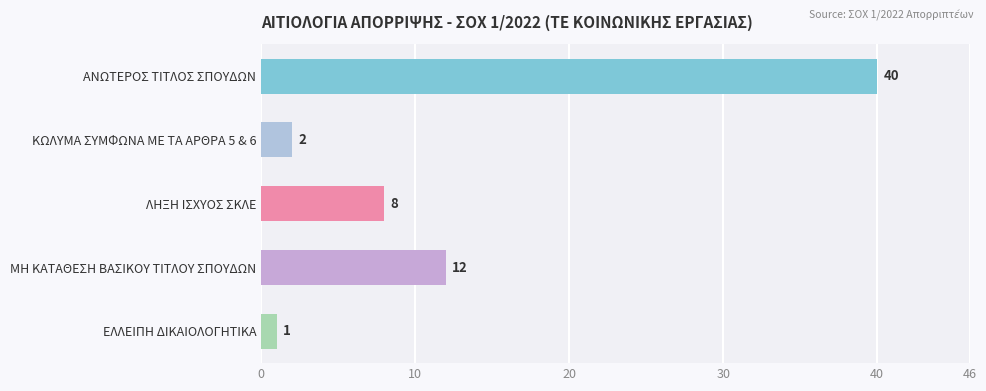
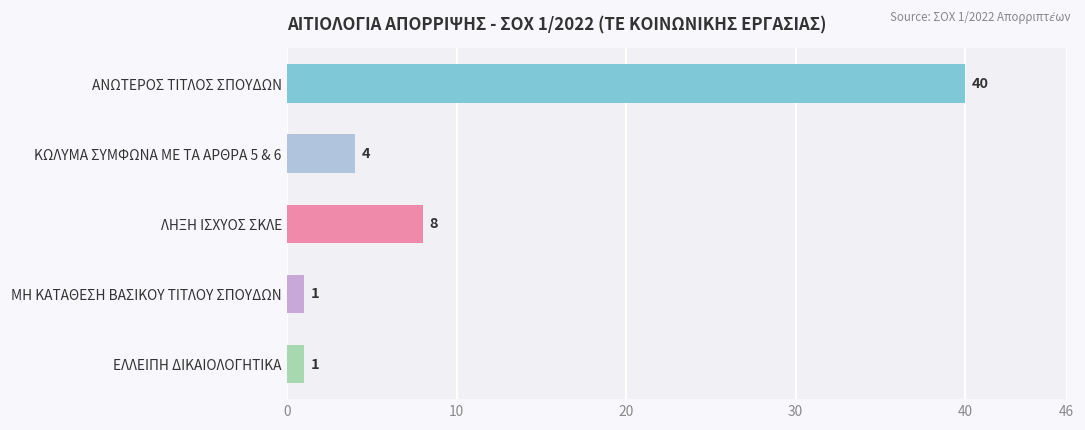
ΚΩΛΥΜΑ ΣΥΜΦΩΝΑ ΜΕ ΤΑ ΑΡΘΡΑ 5 & 6: 2 -> 4
ΜΗ ΚΑΤΑΘΕΣΗ ΒΑΣΙΚΟΥ ΤΙΤΛΟΥ ΣΠΟΥΔΩΝ: 12 -> 1
